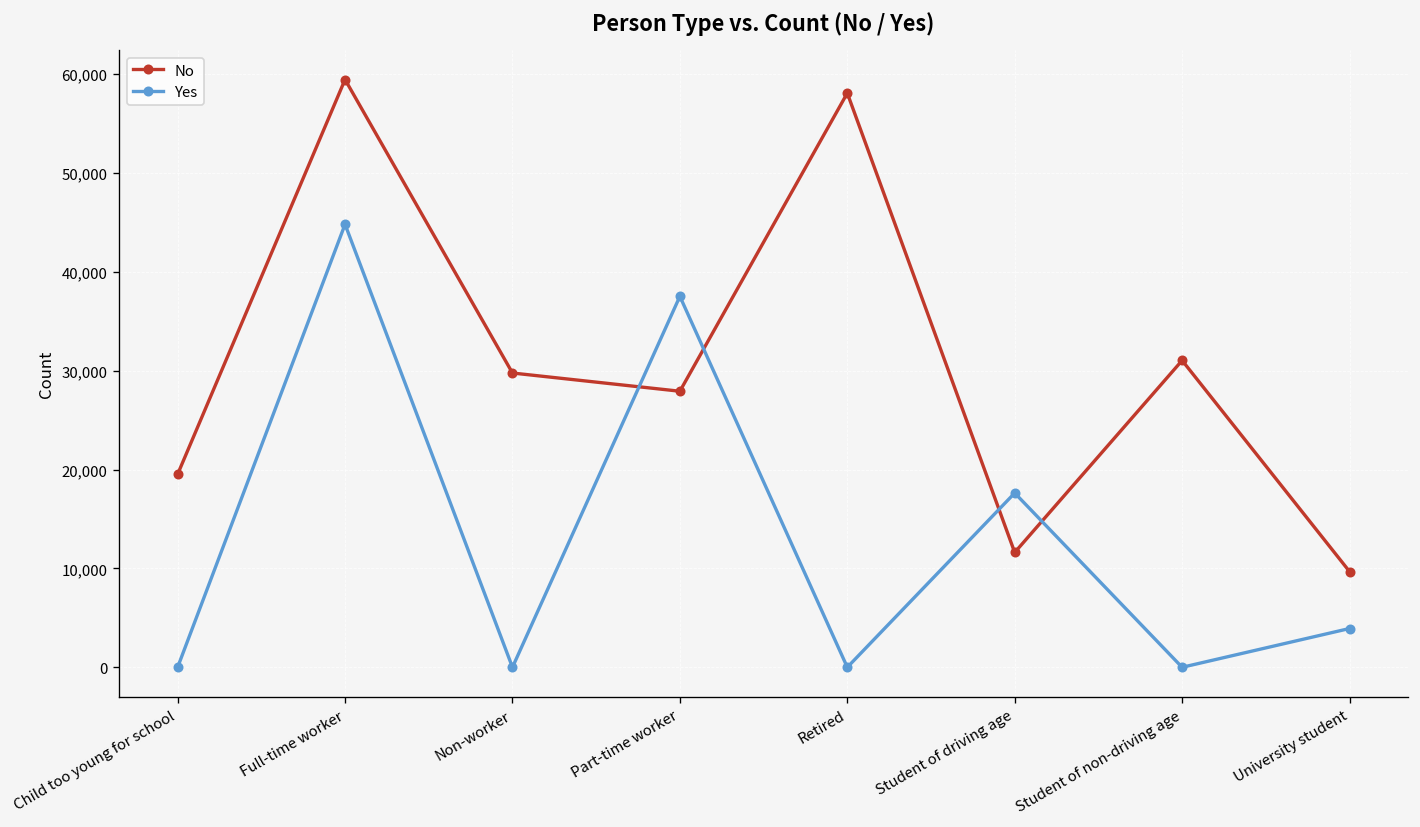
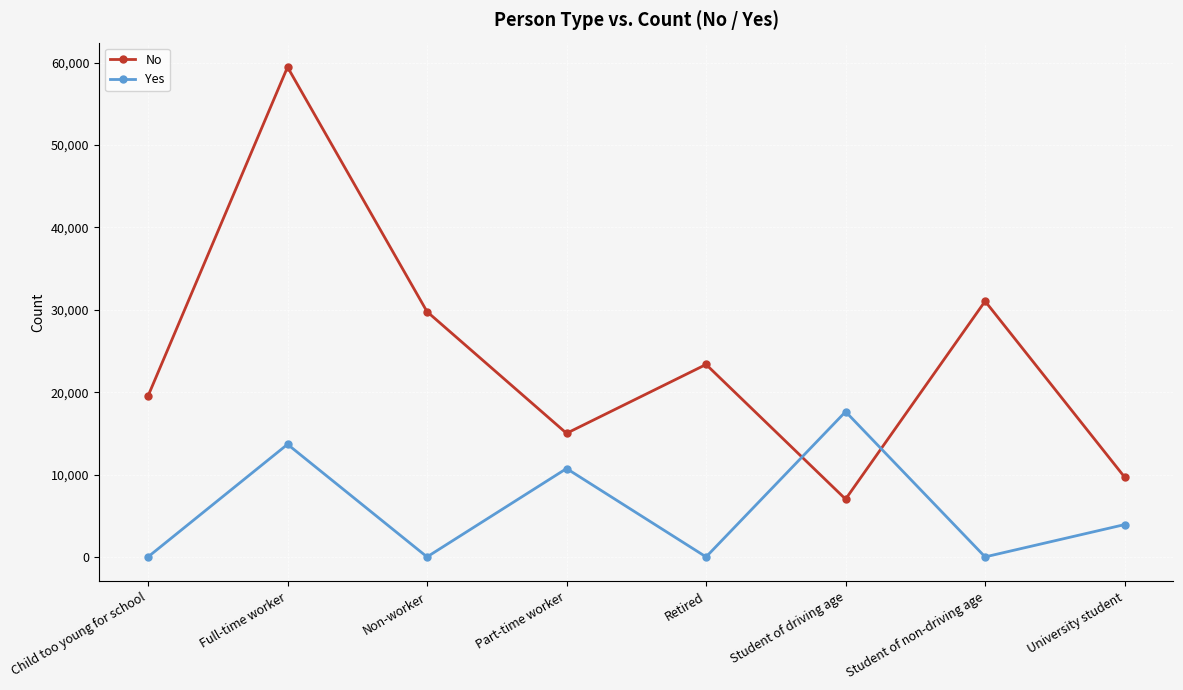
Yes, Full-time worker: 45,000 -> 14,000
No, Part-time worker: 28,000 -> 15,000
Yes, Part-time worker: 38,000 -> 11,000
No, Retired: 58,000 -> 23,000
No, Student of driving age: 12,000 -> 7,000
